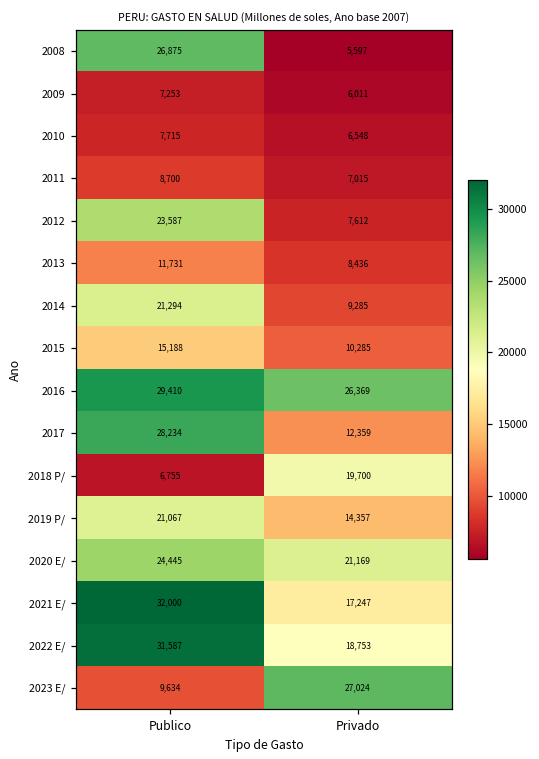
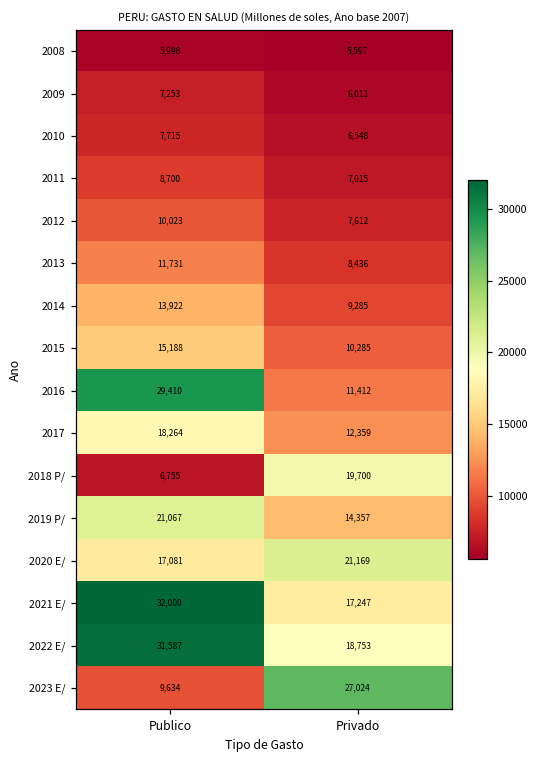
2008, Publico: 26,875 -> 5,998
2012, Publico: 23,587 -> 10,023
2014, Publico: 21,294 -> 13,922
2016, Privado: 26,369 -> 11,412
2017, Publico: 28,234 -> 18,264
2020 E/, Publico: 24,445 -> 17,081
